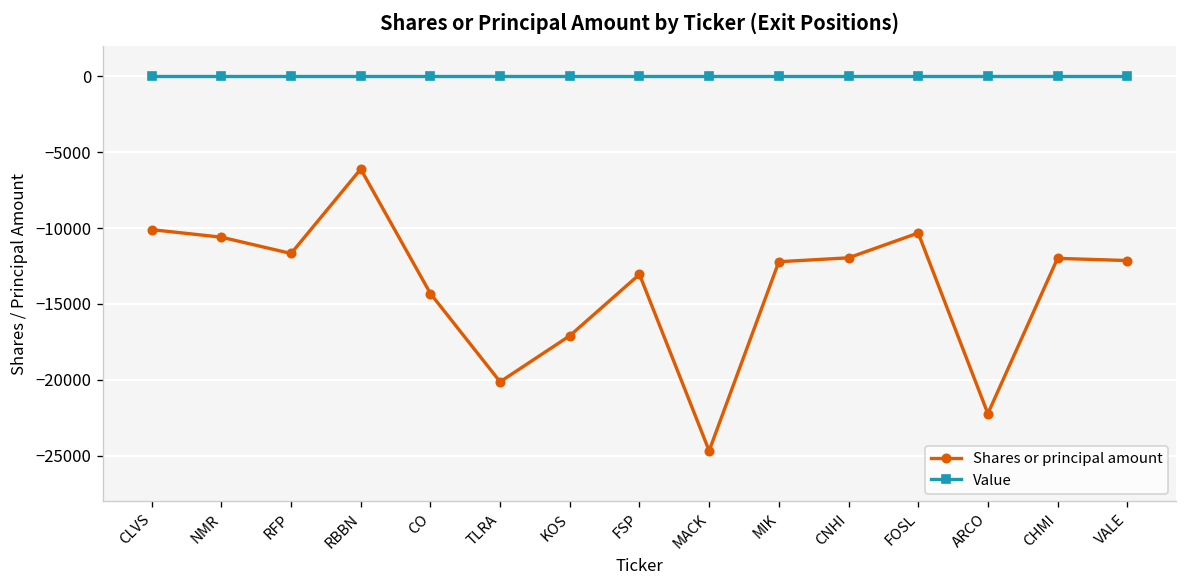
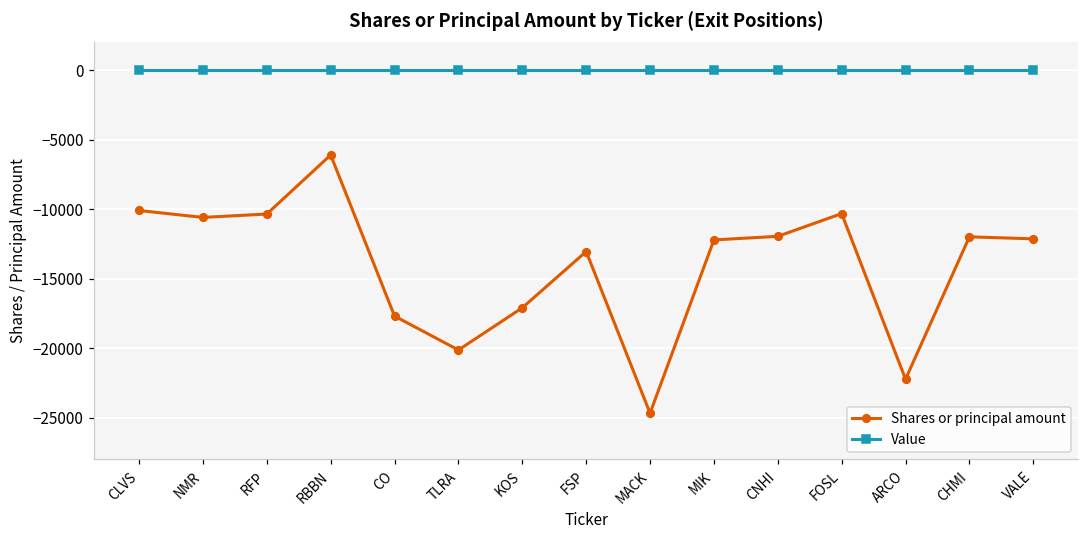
Shares or principal amount, RFP: -11700 -> -10400
Shares or principal amount, CO: -14300 -> -17700
